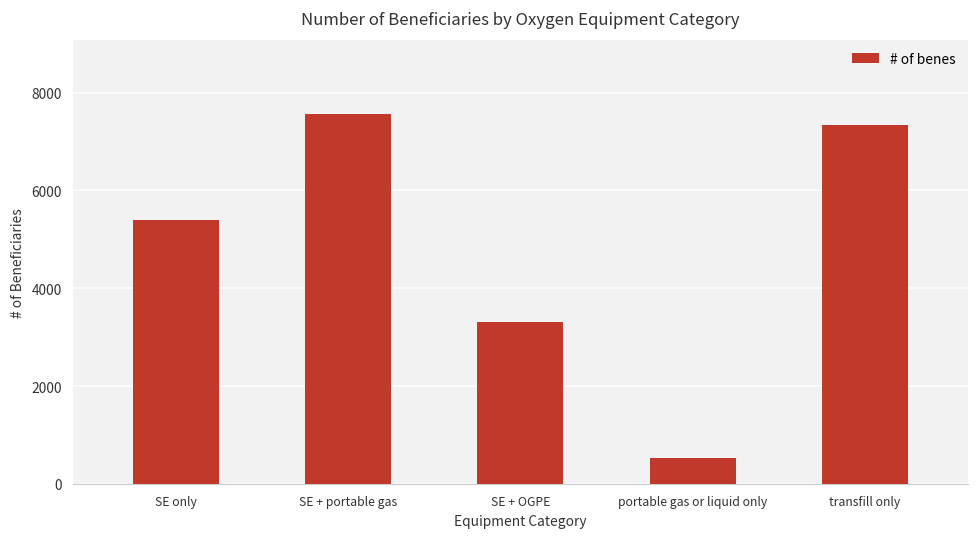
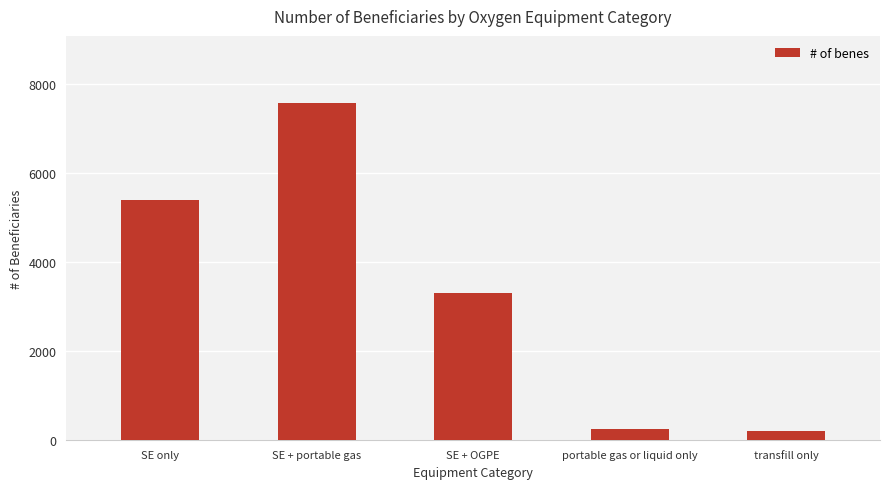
portable gas or liquid only: 500 -> 200
transfill only: 7300 -> 200
